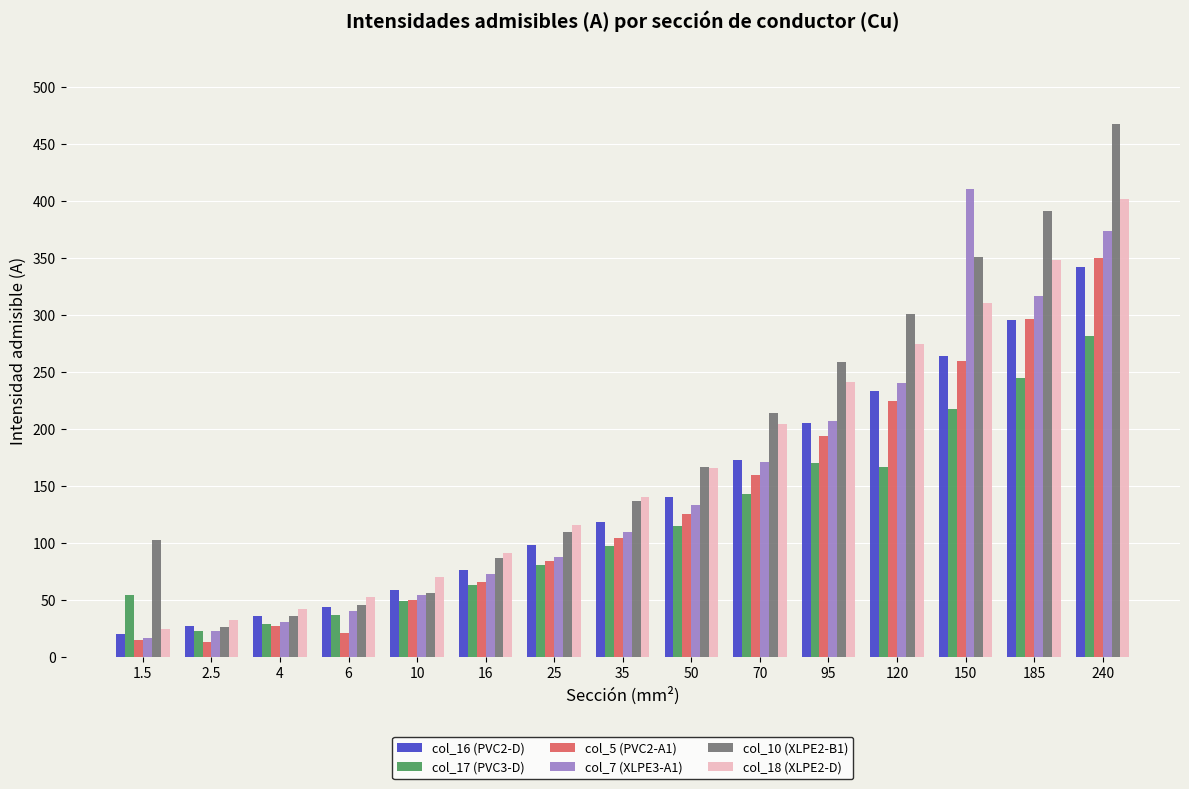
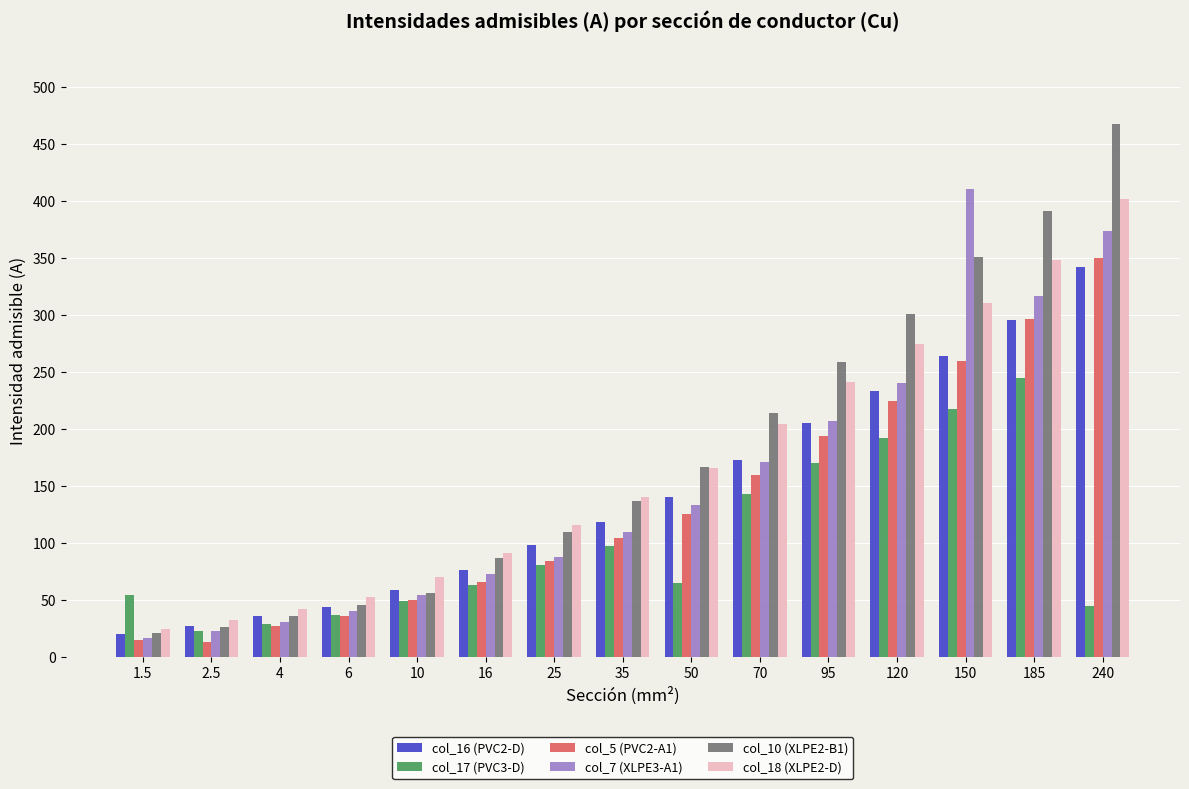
col_10 (XLPE2-B1), 1.5: 103 -> 21
col_5 (PVC2-A1), 6: 21 -> 36
col_17 (PVC3-D), 50: 115 -> 65
col_17 (PVC3-D), 120: 167 -> 192
col_17 (PVC3-D), 240: 282 -> 45
